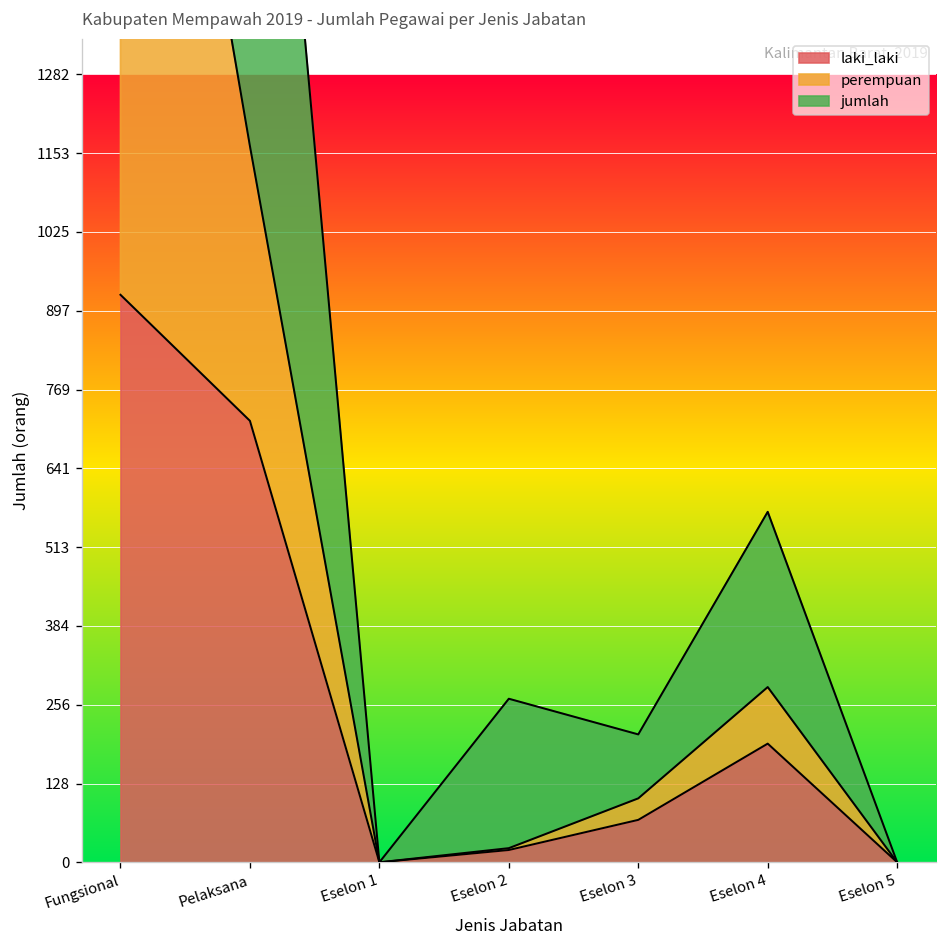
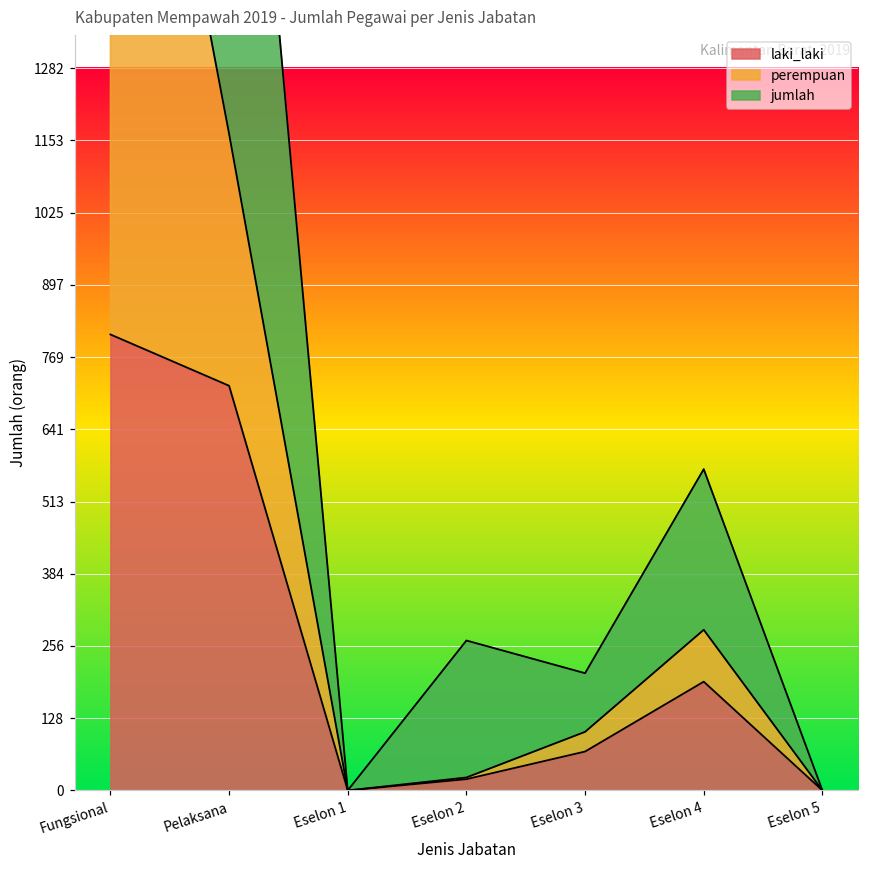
laki_laki, Fungsional: 920 -> 810
